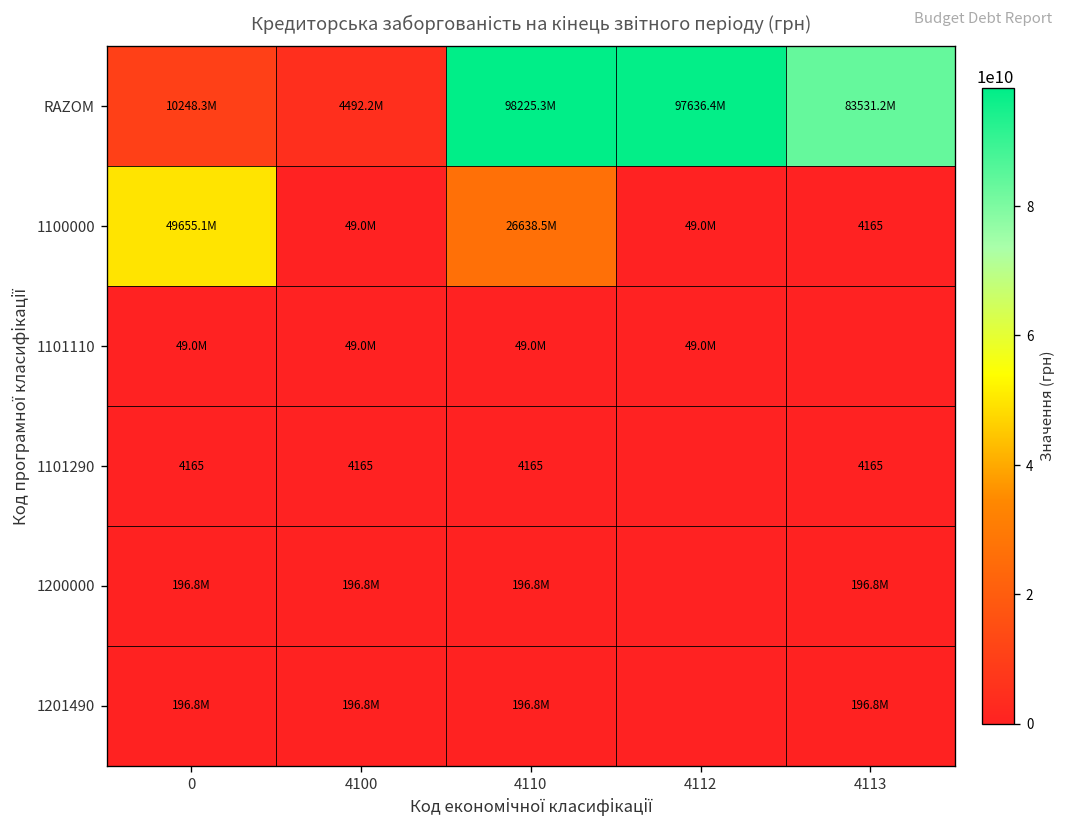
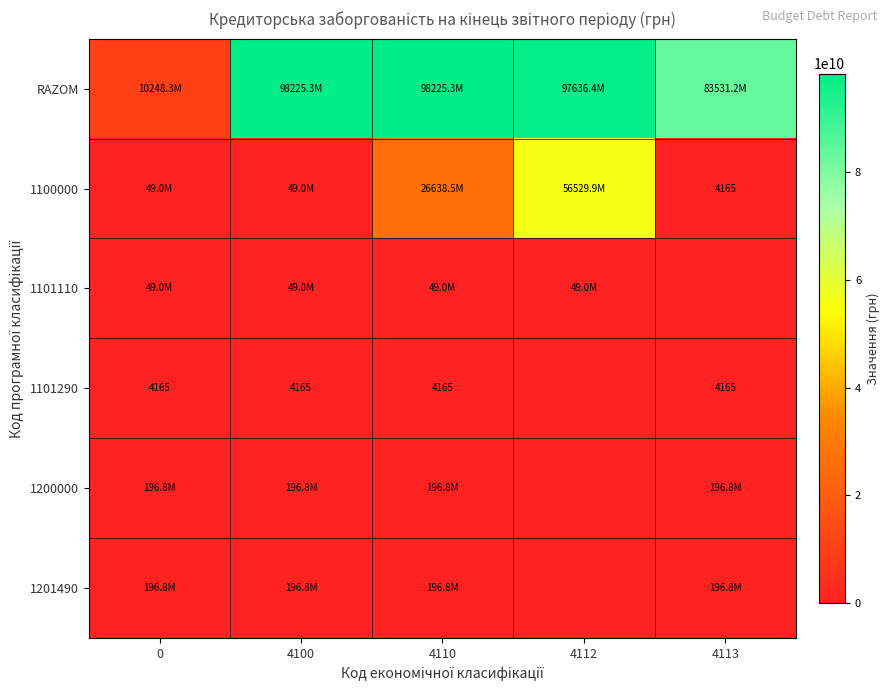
RAZOM, 4100: 4492.2M -> 98225.3M
1100000, 0: 49655.1M -> 49.0M
1100000, 4112: 49.0M -> 56529.9M
